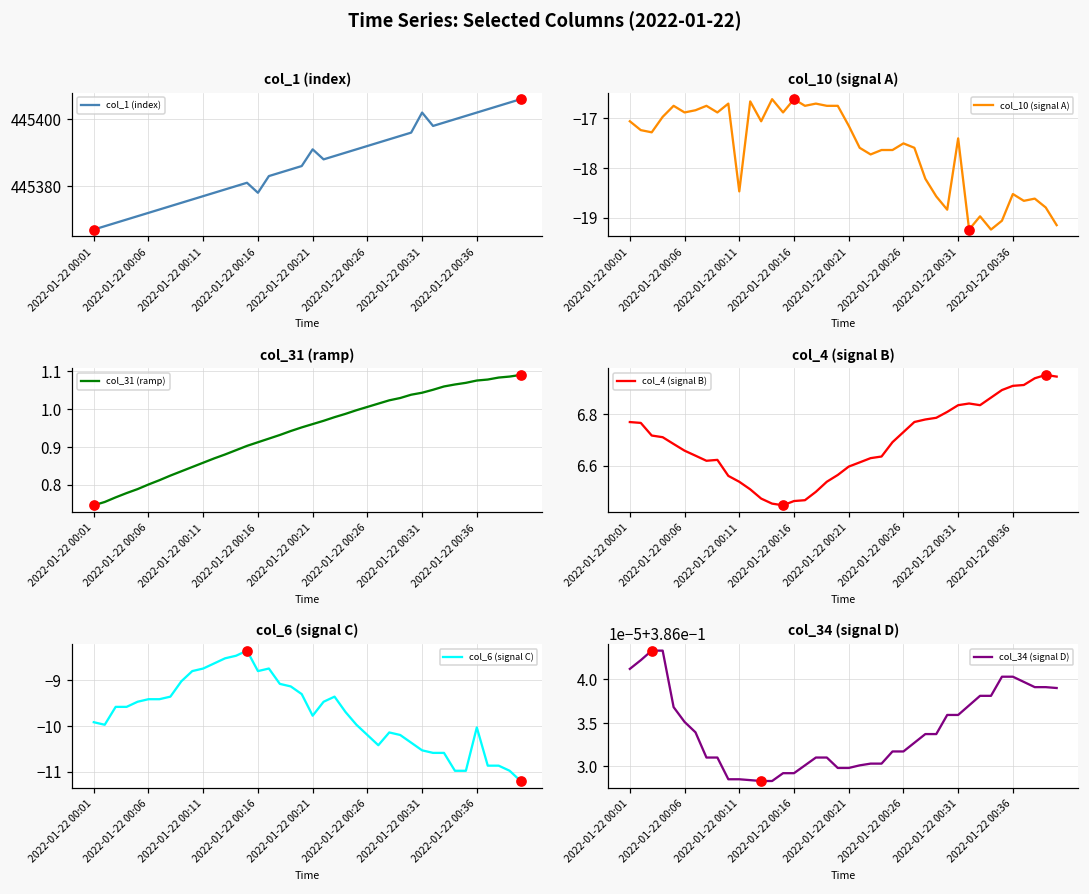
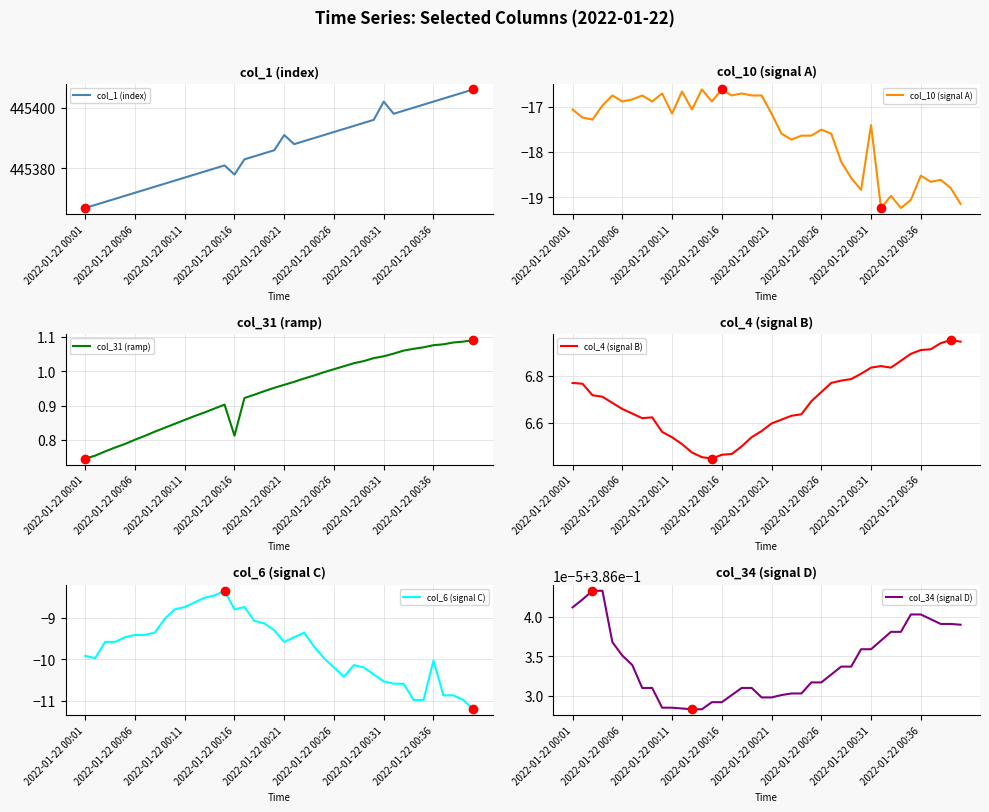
col_10 (signal A), col_10 (signal A), 2022-01-22 00:11: -18.5 -> -17.1
col_31 (ramp), col_31 (ramp), 2022-01-22 00:16: 0.91 -> 0.81
col_6 (signal C), col_6 (signal C), 2022-01-22 00:21: -9.8 -> -9.6
